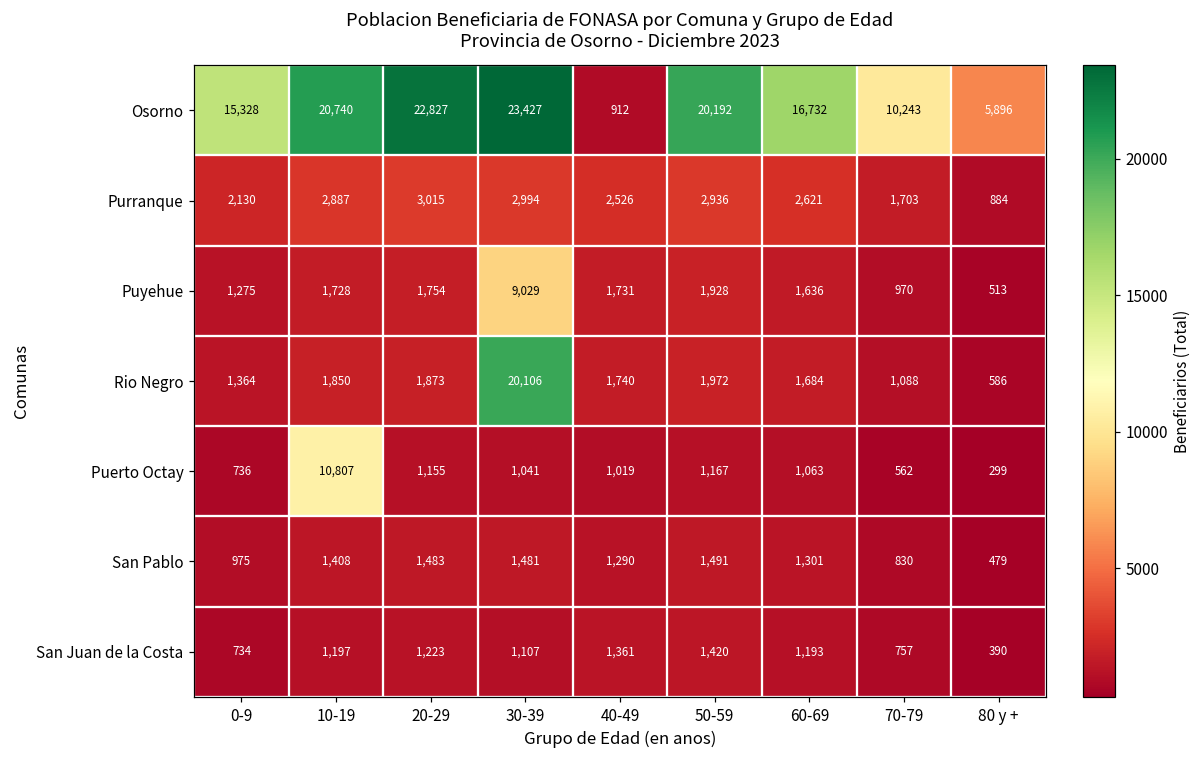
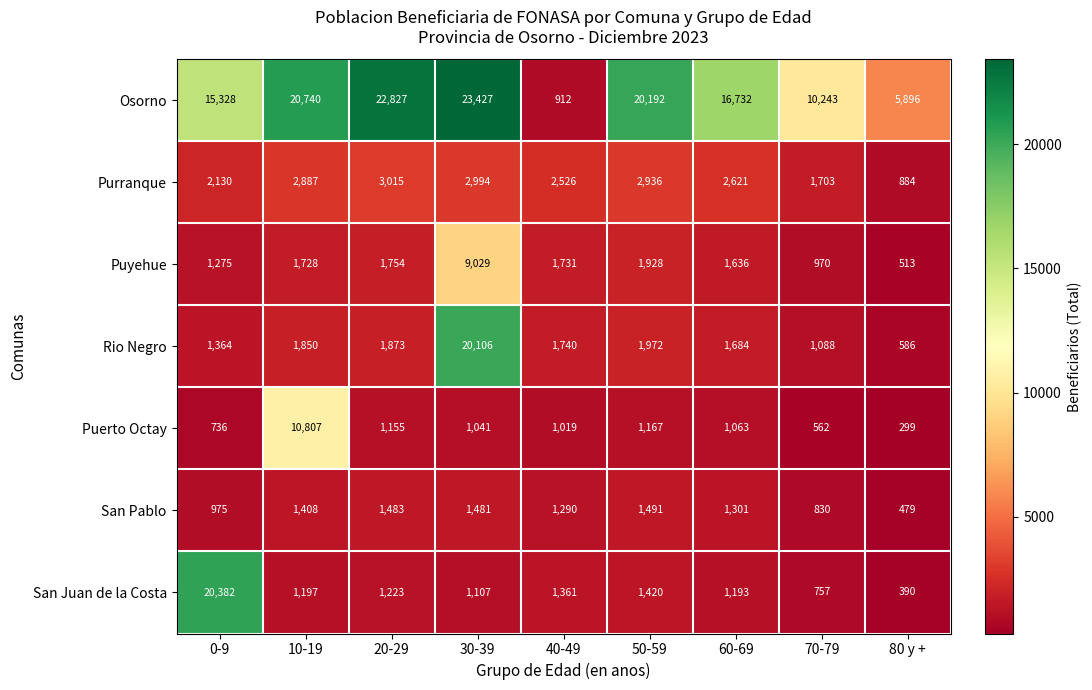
San Juan de la Costa, 0-9: 734 -> 20,382
